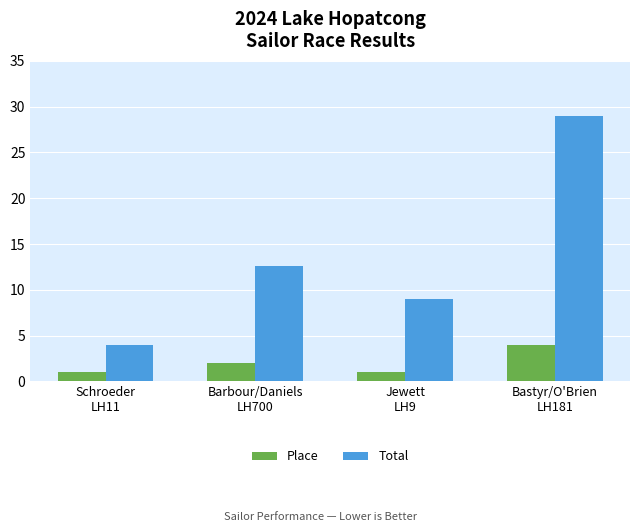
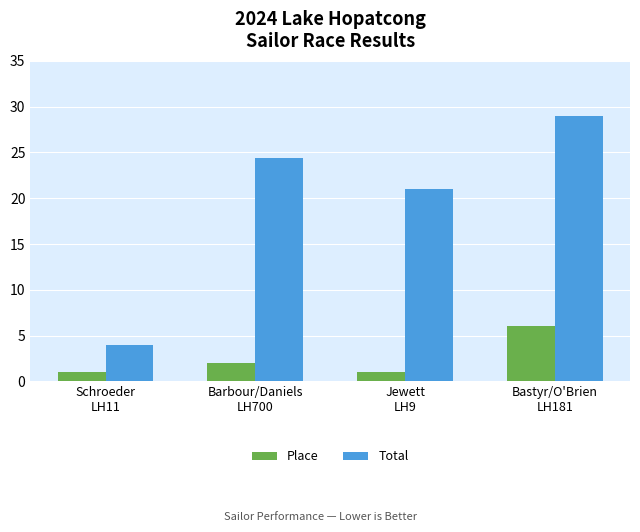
Total, Barbour/Daniels LH700: 13 -> 24
Total, Jewett LH9: 9 -> 21
Place, Bastyr/O'Brien LH181: 4 -> 6
